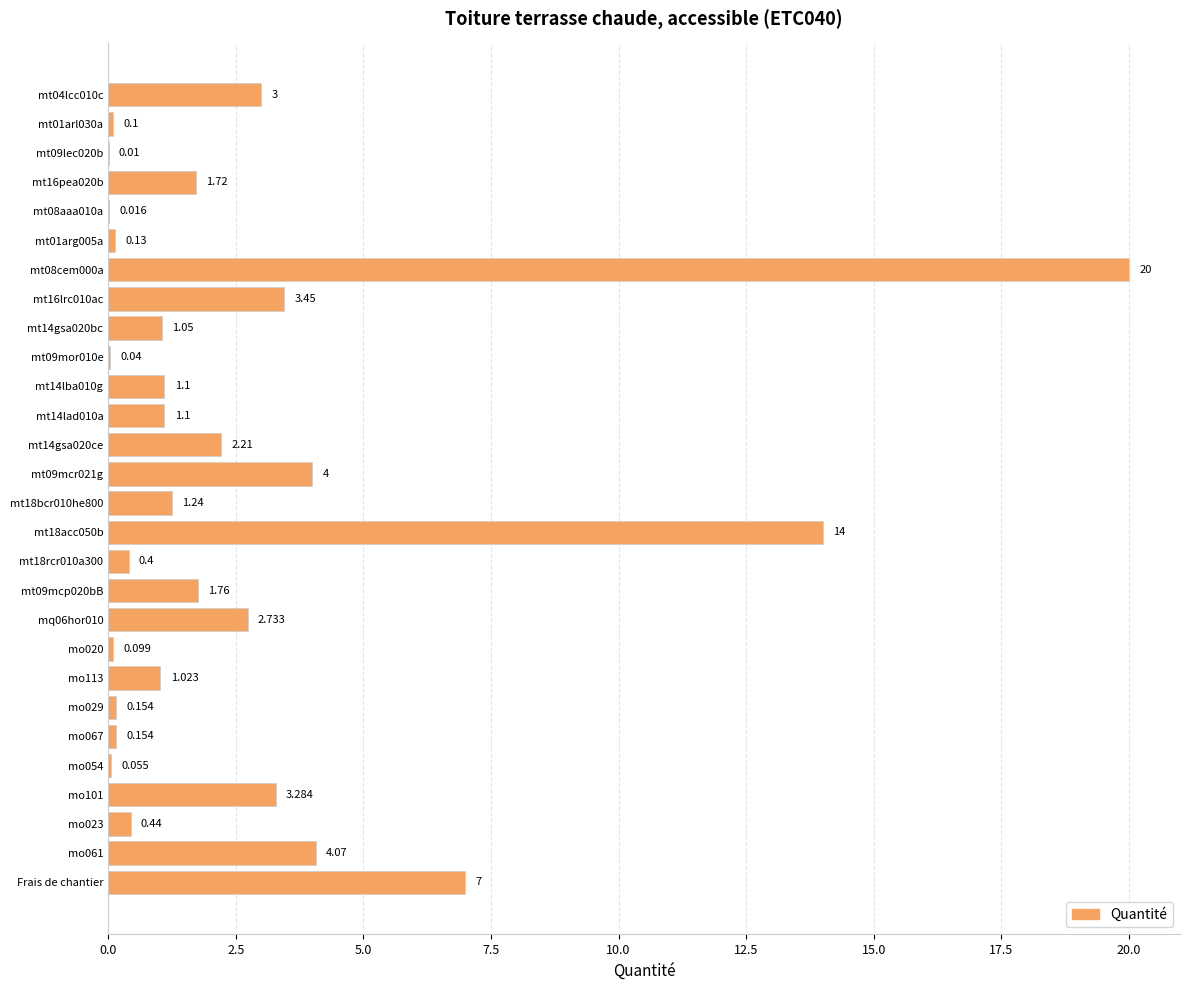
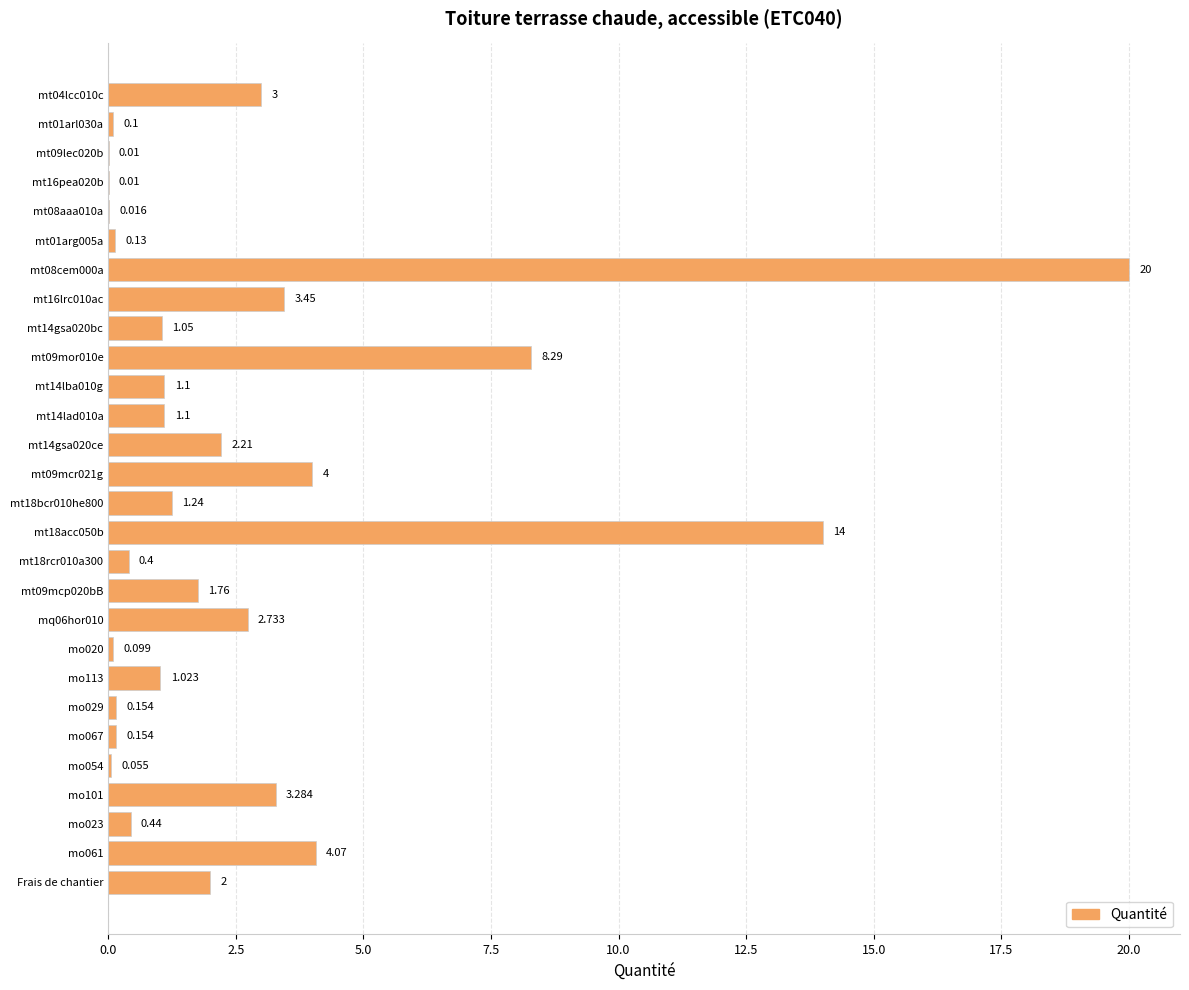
mt16pea020b: 1.72 -> 0.01
mt09mor010e: 0.04 -> 8.29
Frais de chantier: 7 -> 2
